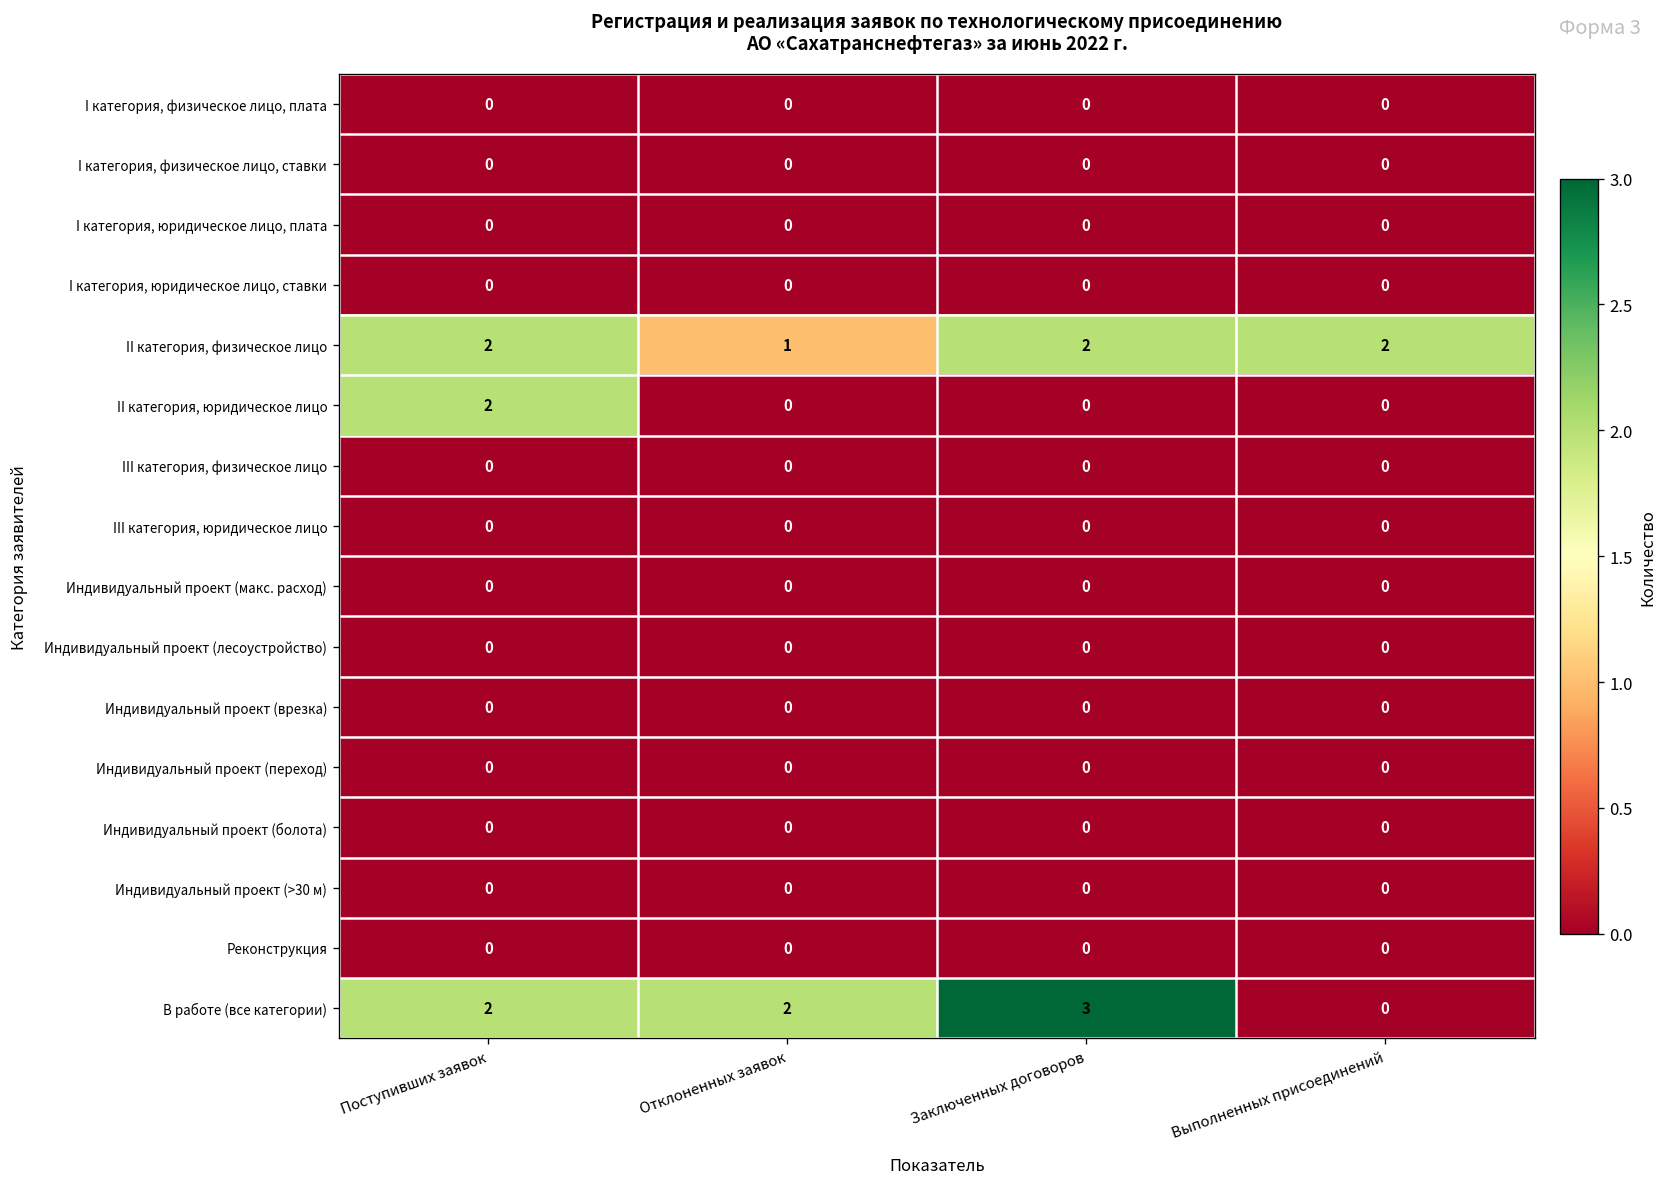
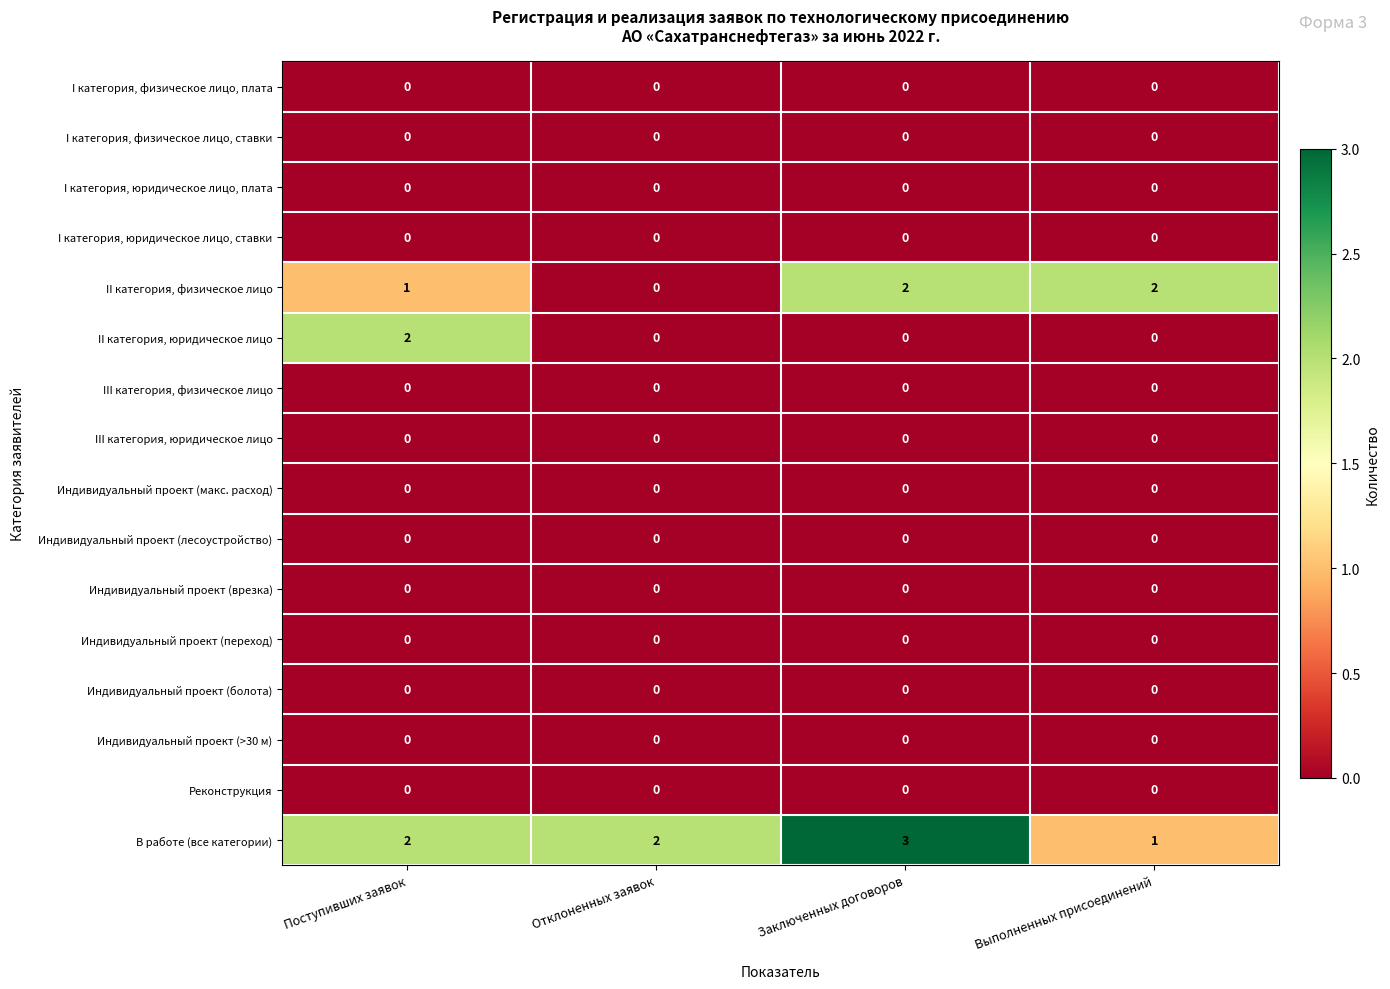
II категория, физическое лицо, Поступивших заявок: 2 -> 1
II категория, физическое лицо, Отклоненных заявок: 1 -> 0
В работе (все категории), Выполненных присоединений: 0 -> 1
